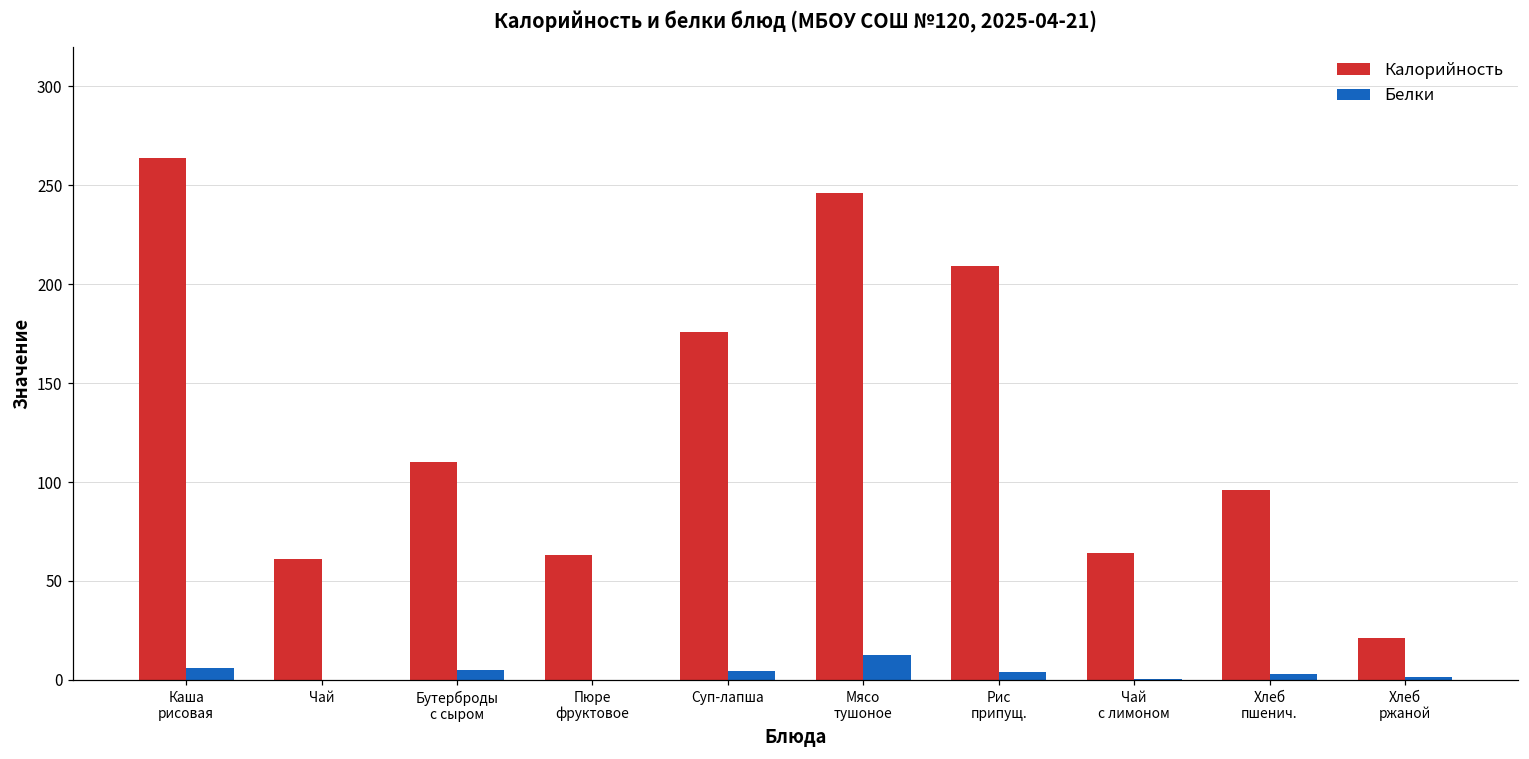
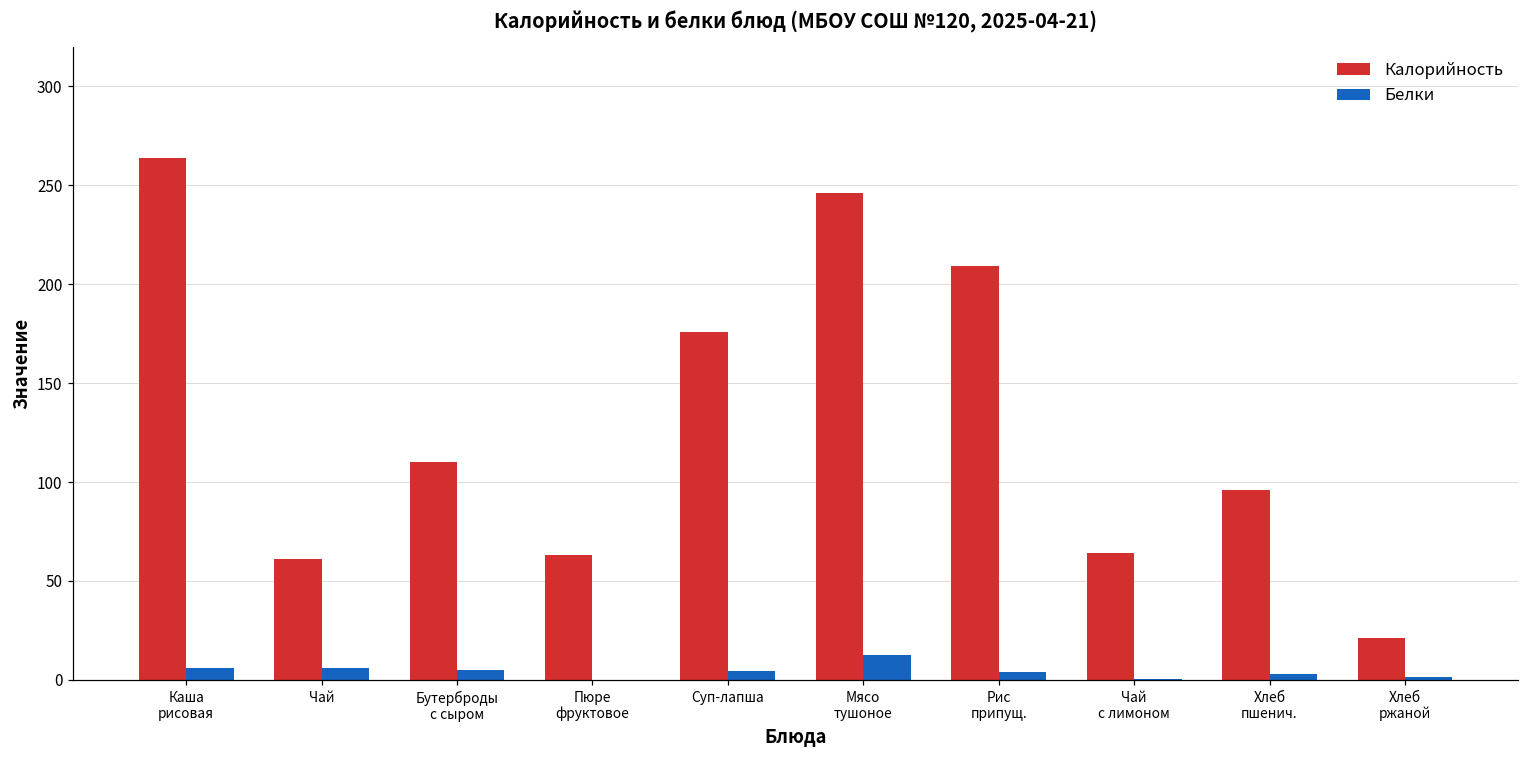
Белки, Чай: 0 -> 6
